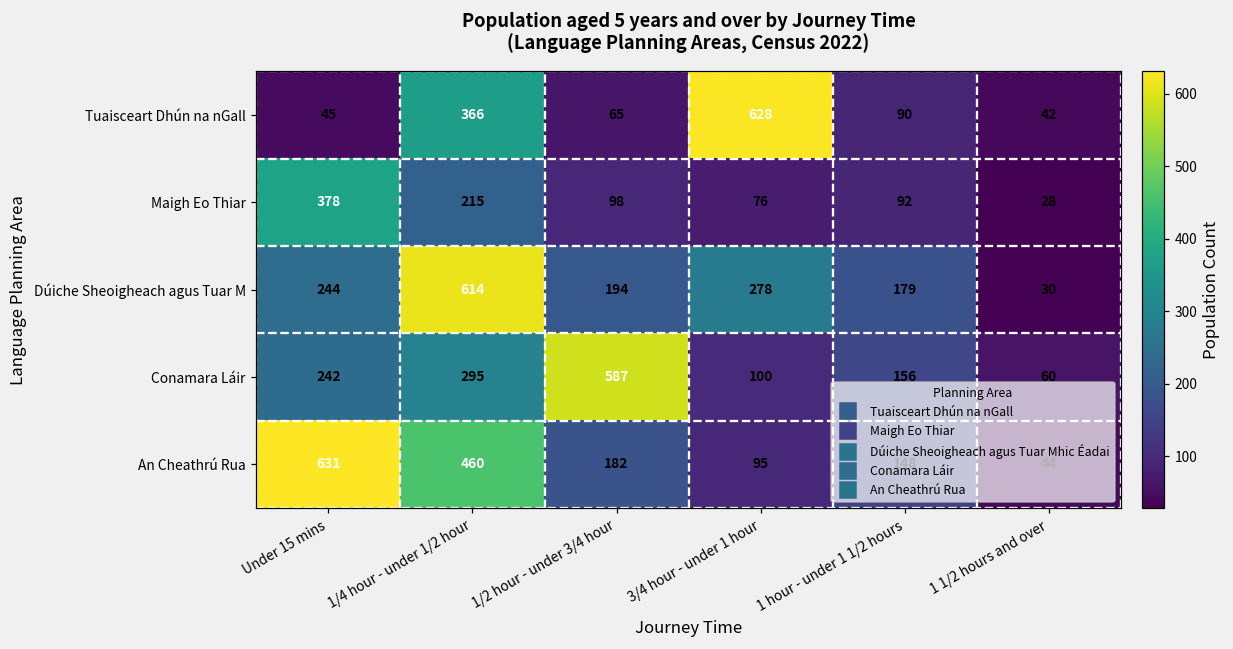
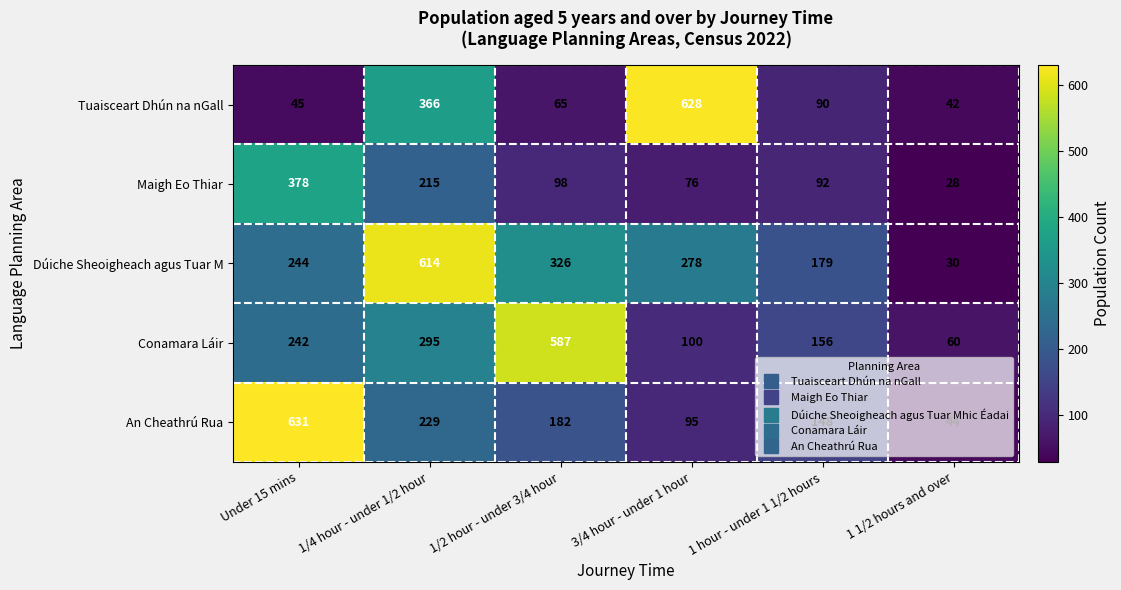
Dúiche Sheoigheach agus Tuar M, 1/2 hour - under 3/4 hour: 194 -> 326
An Cheathrú Rua, 1/4 hour - under 1/2 hour: 460 -> 229
